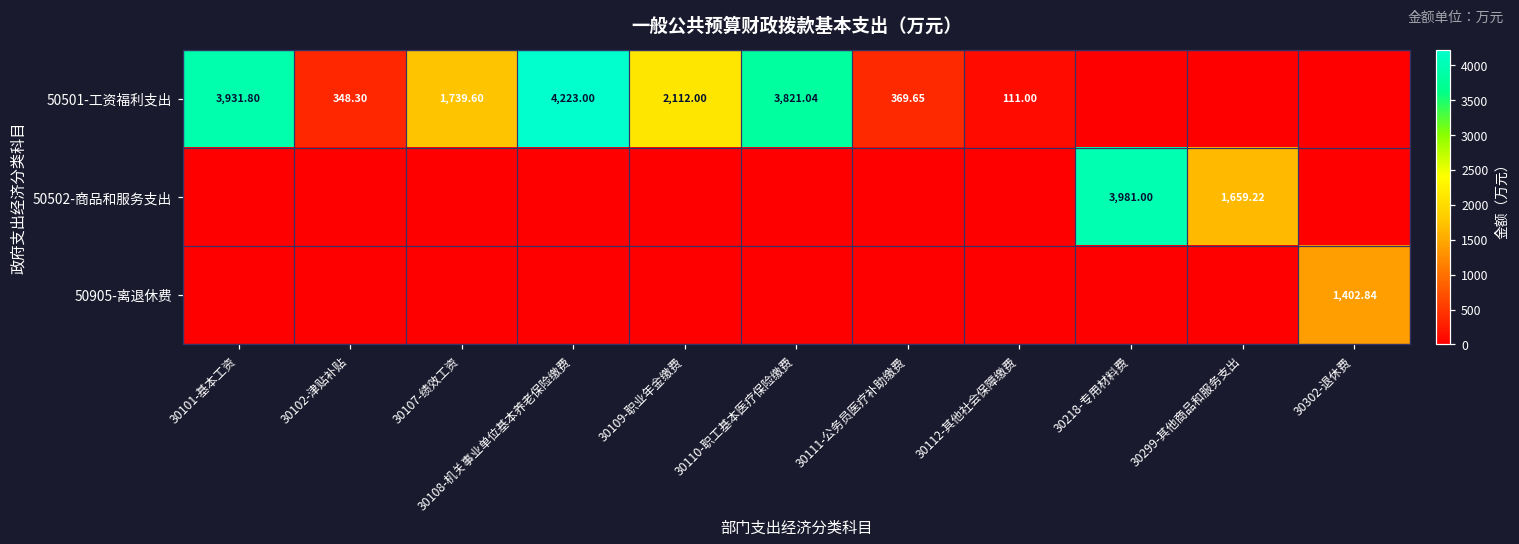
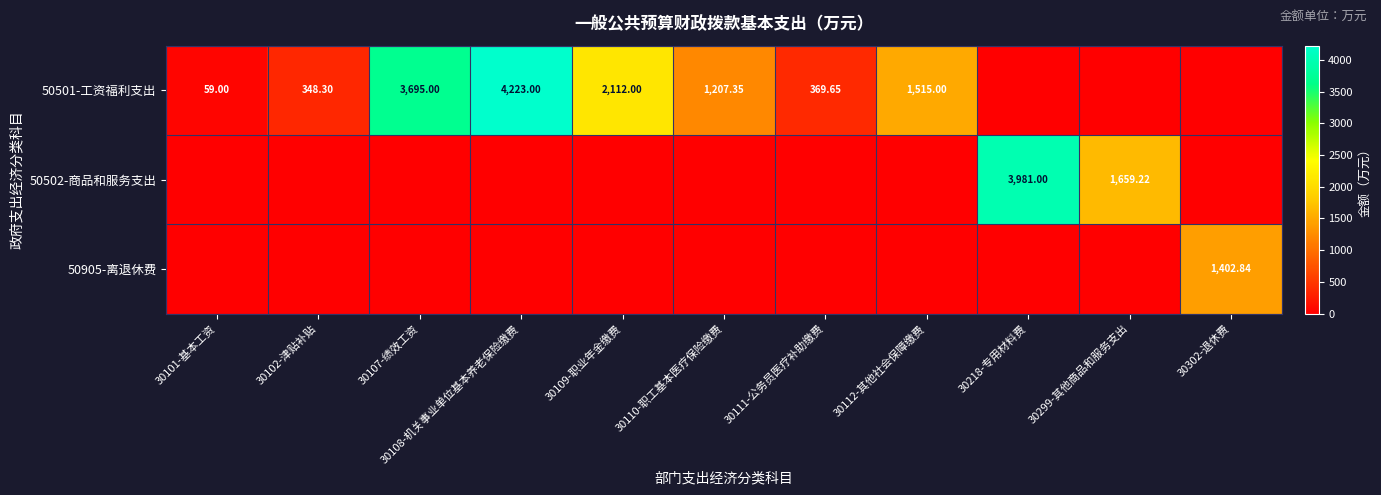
50501-工资福利支出, 30101-基本工资: 3,931.80 -> 59.00
50501-工资福利支出, 30107-绩效工资: 1,739.60 -> 3,695.00
50501-工资福利支出, 30110-职工基本医疗保险缴费: 3,821.04 -> 1,207.35
50501-工资福利支出, 30112-其他社会保障缴费: 111.00 -> 1,515.00
